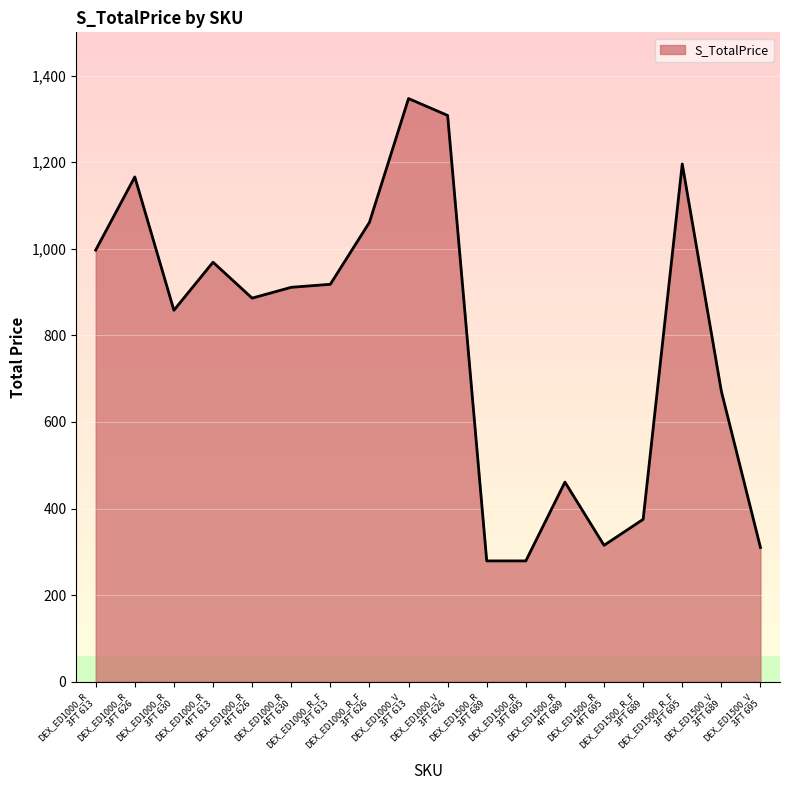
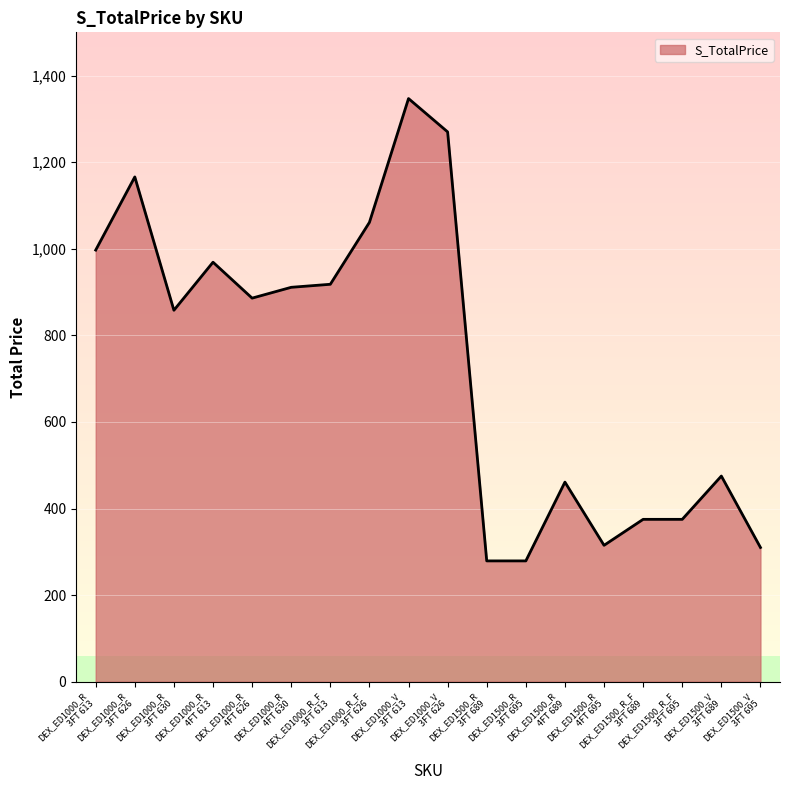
DEX_ED1000_V 3FT 626: 1,310 -> 1,270
DEX_ED1500_R_F 3FT 695: 1,200 -> 380
DEX_ED1500_V 3FT 689: 670 -> 480
